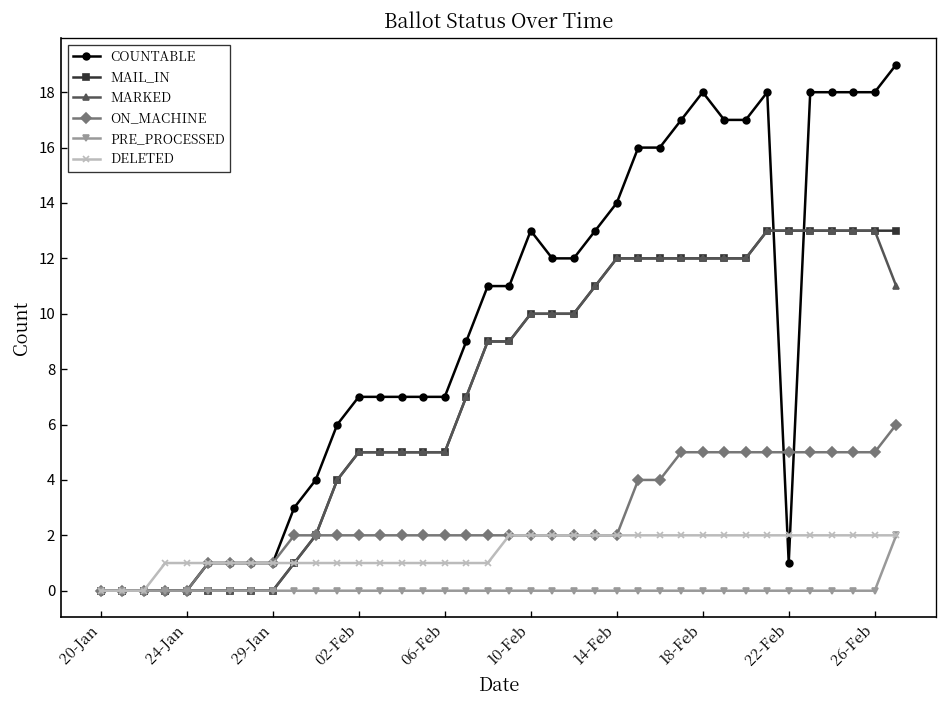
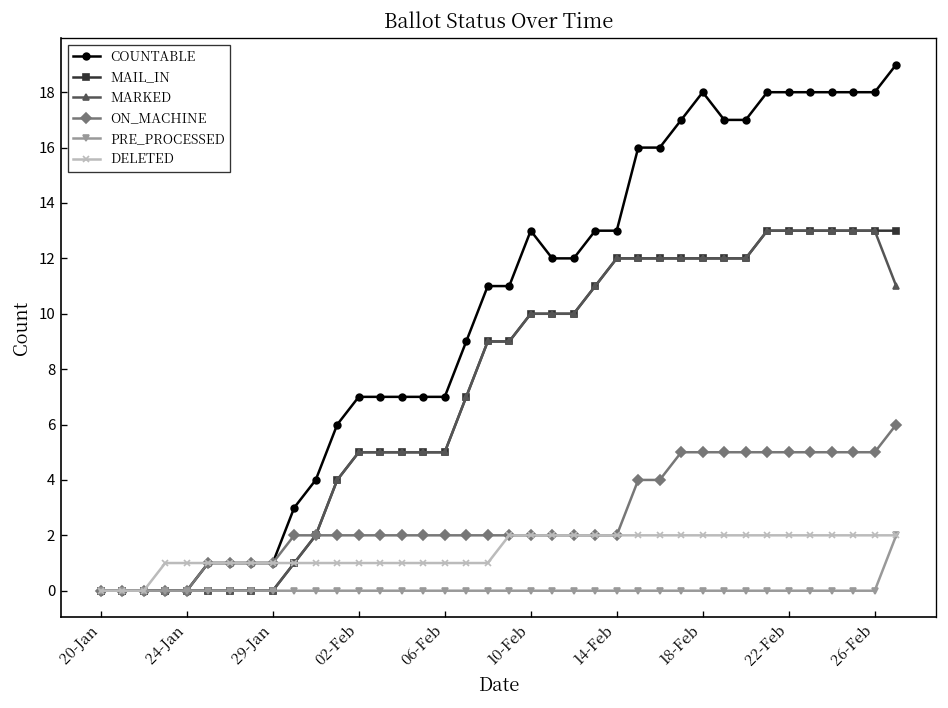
COUNTABLE, 14-Feb: 14 -> 13
COUNTABLE, 22-Feb: 1 -> 18
